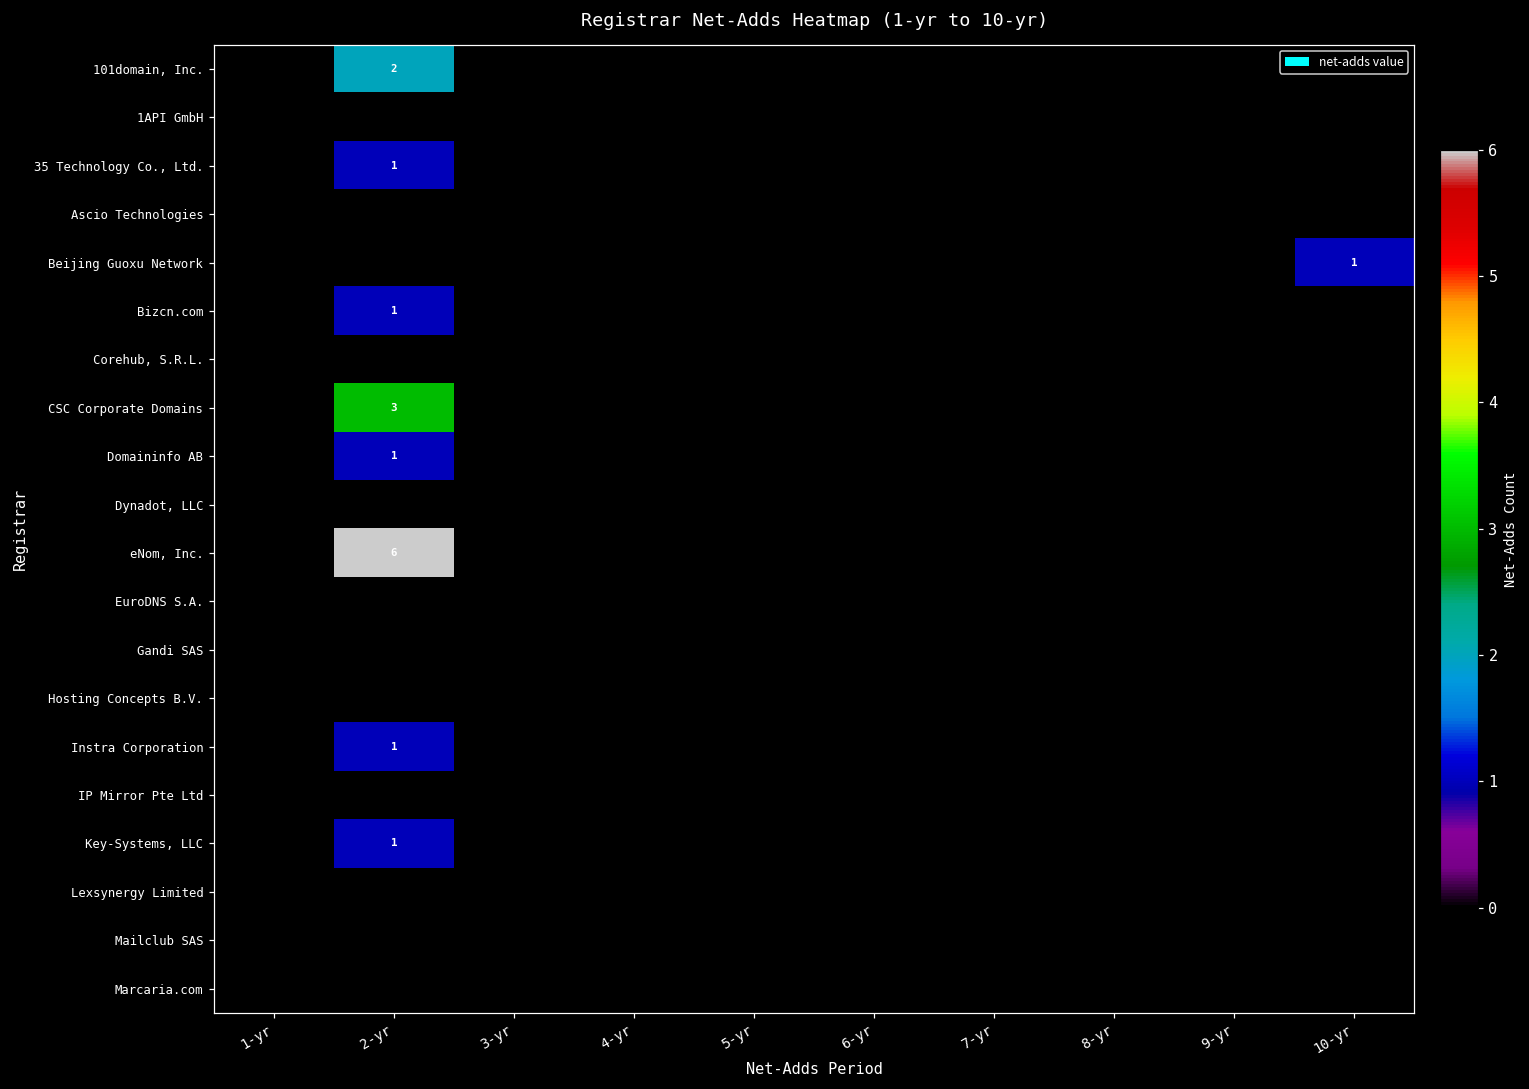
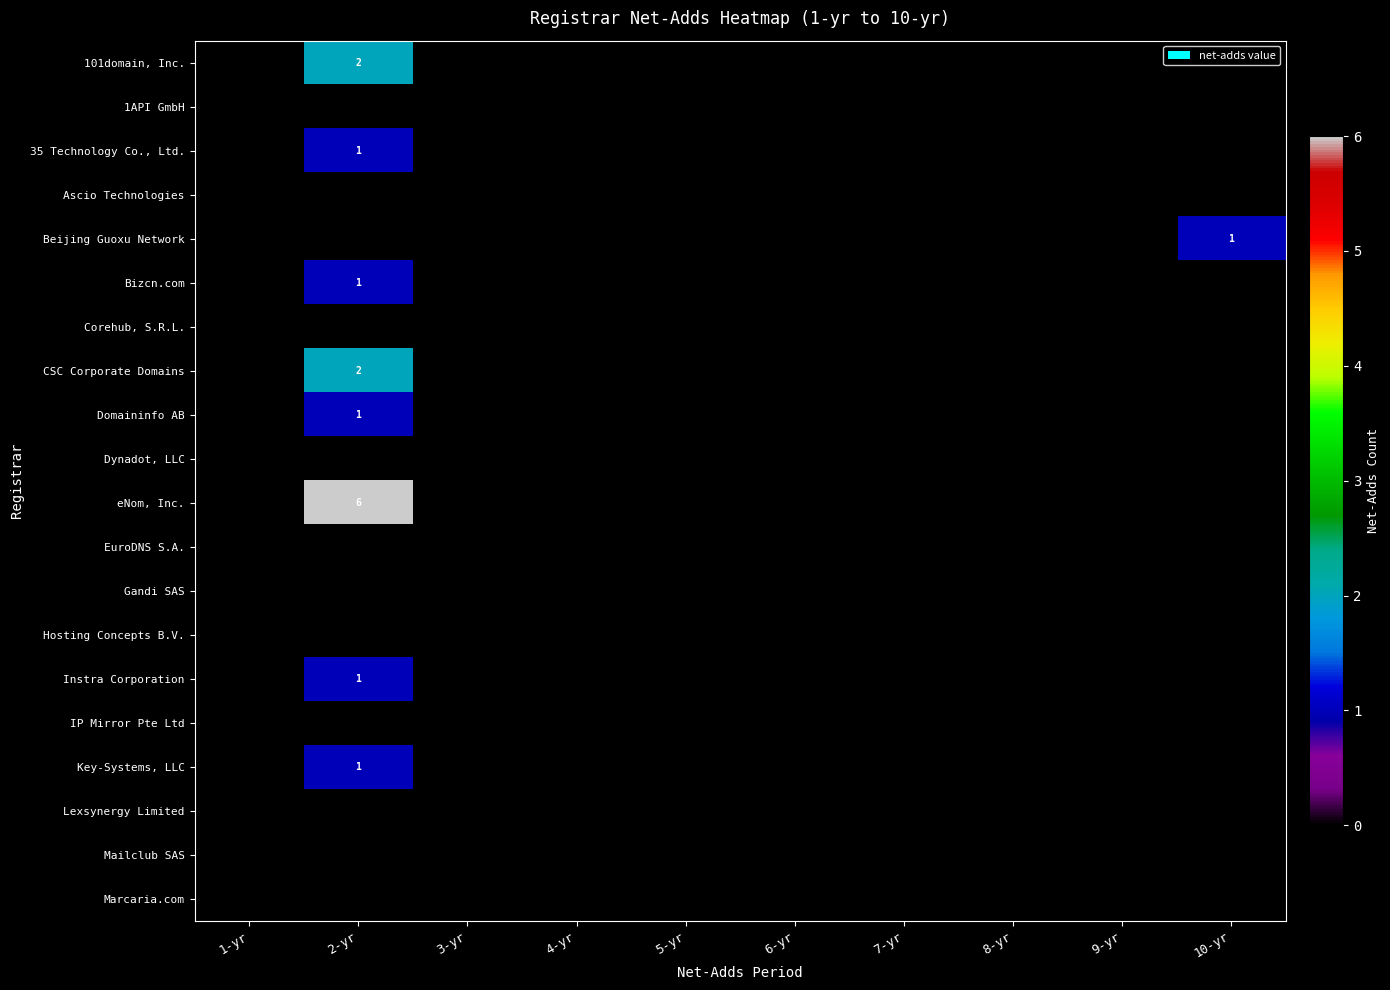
CSC Corporate Domains, 2-yr: 3 -> 2
